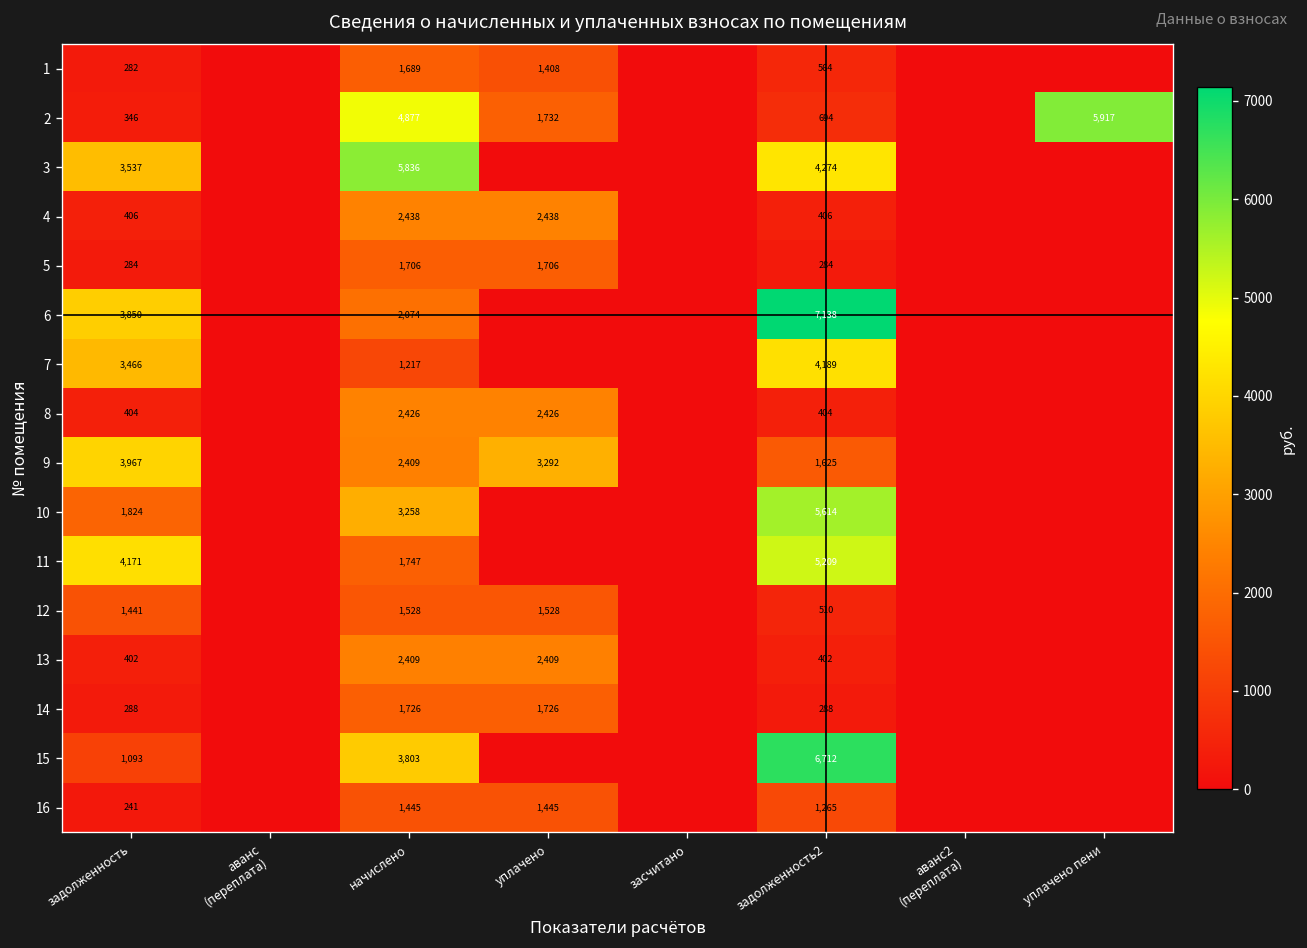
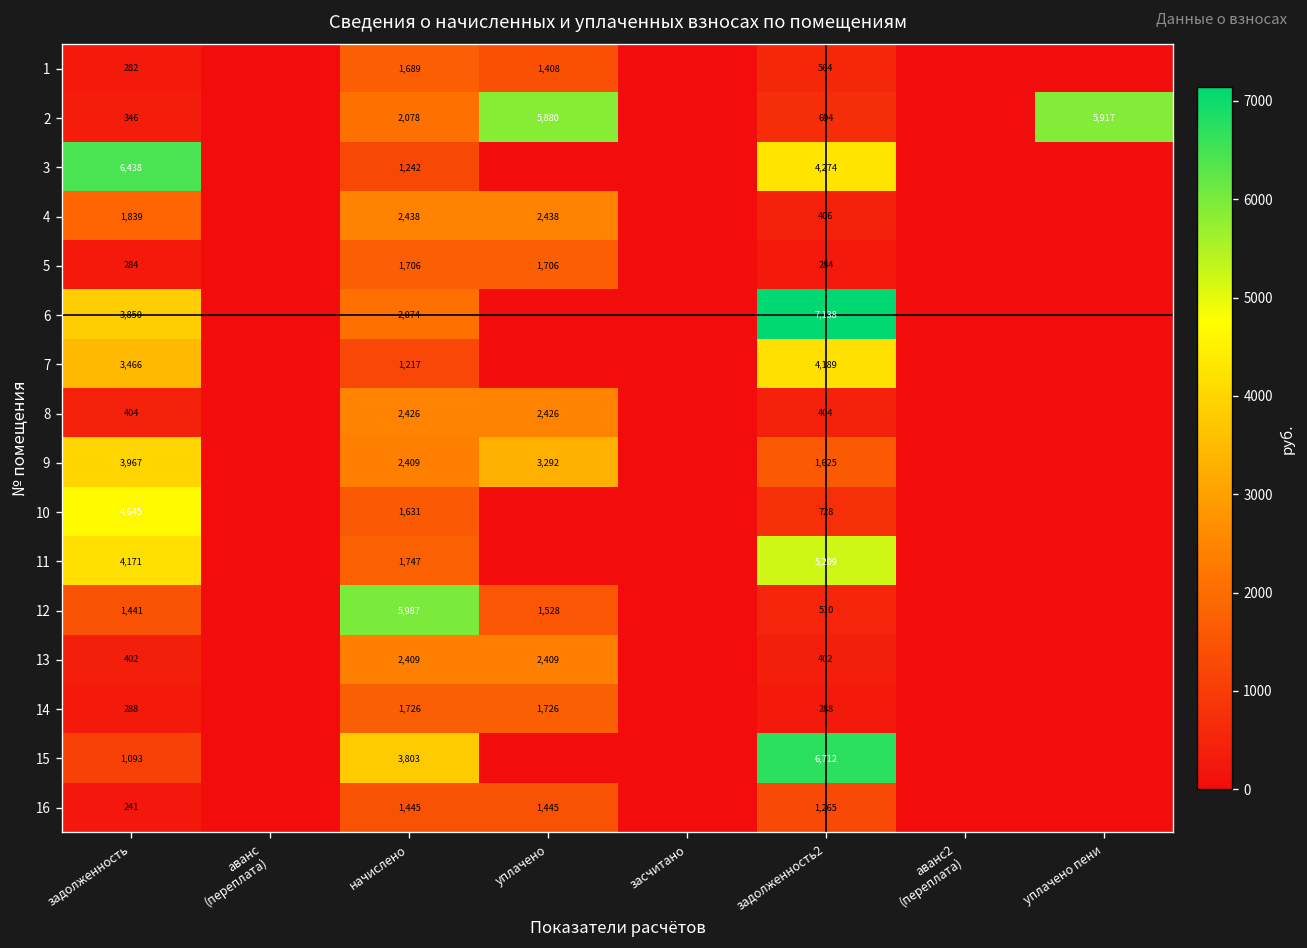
2, начислено: 4,877 -> 2,078
2, уплачено: 1,732 -> 5,880
3, задолженность: 3,537 -> 6,438
3, начислено: 5,836 -> 1,242
4, задолженность: 406 -> 1,839
10, задолженность: 1,824 -> 4,645
10, начислено: 3,258 -> 1,631
10, задолженность2: 5,614 -> 728
12, начислено: 1,528 -> 5,987
